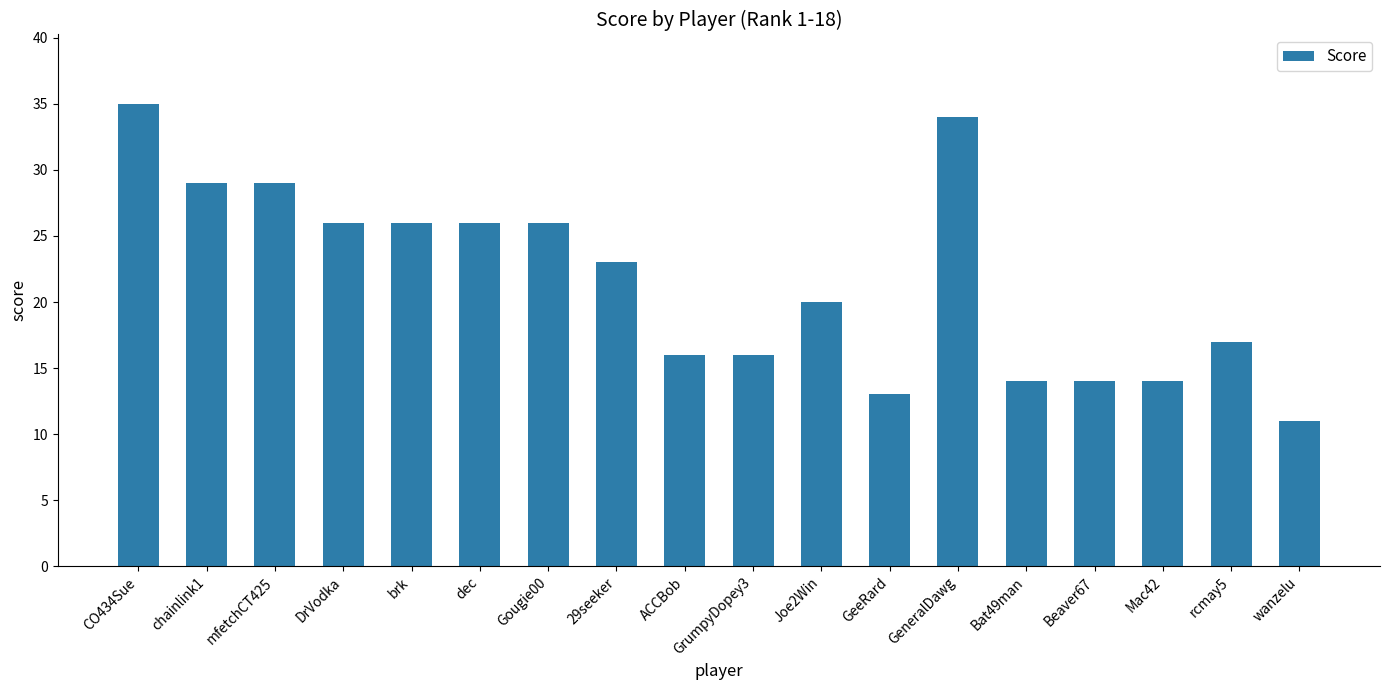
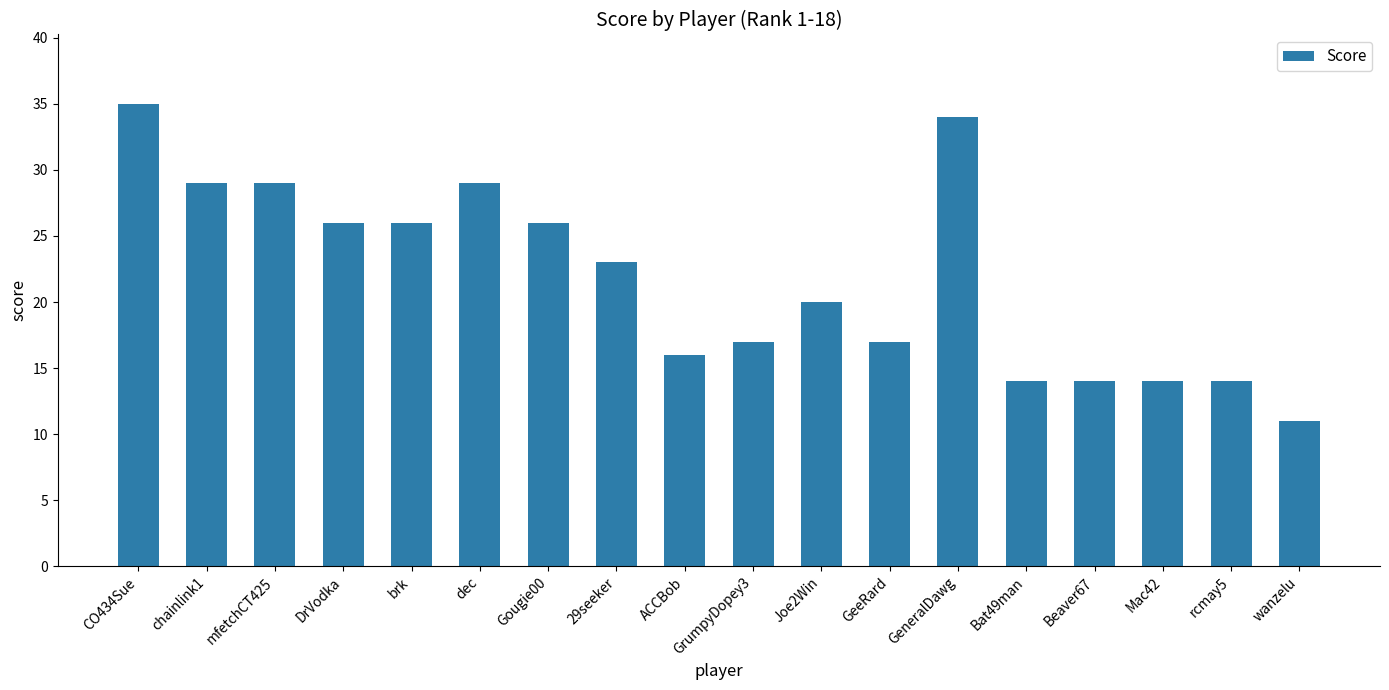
dec: 26 -> 29
GrumpyDopey3: 16 -> 17
GeeRard: 13 -> 17
rcmay5: 17 -> 14
